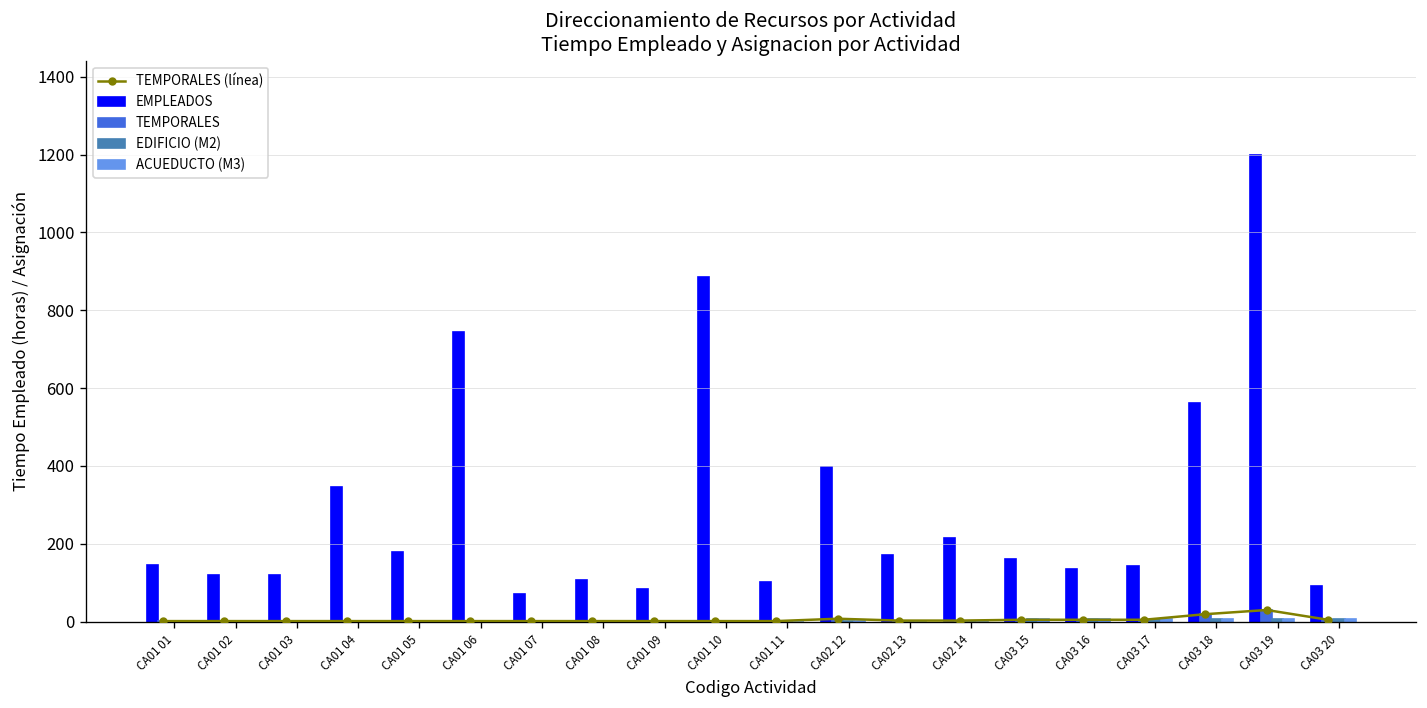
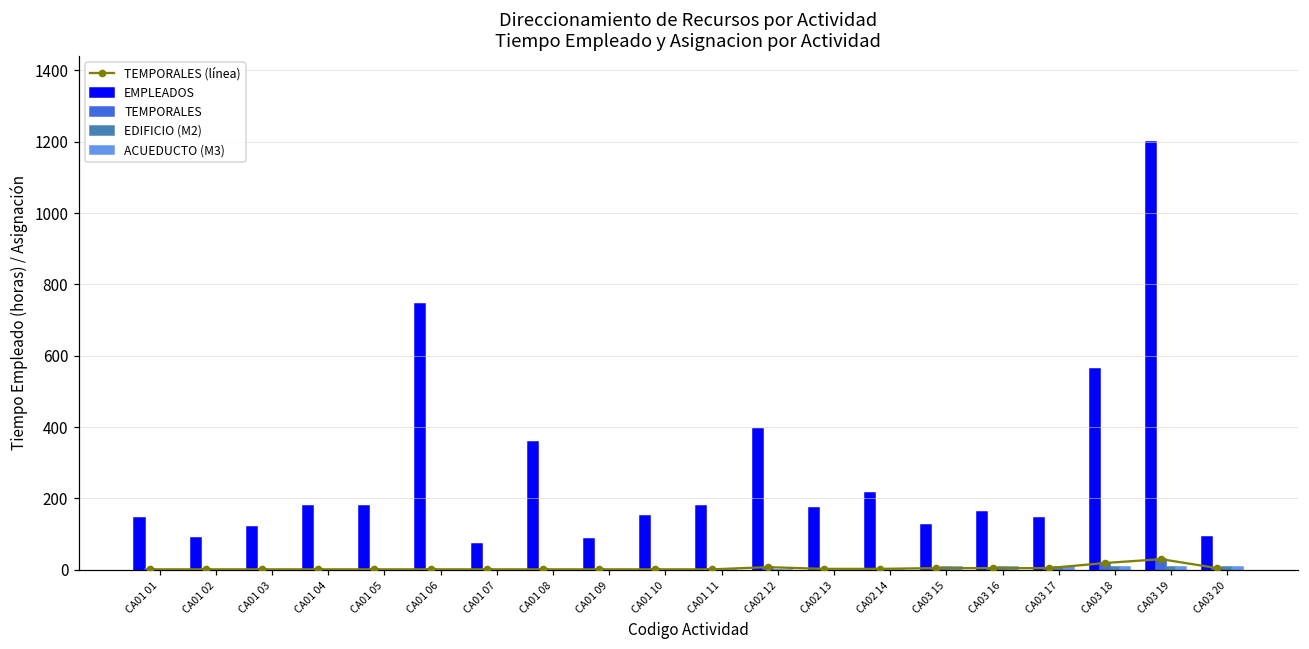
EMPLEADOS, CA01 02: 120 -> 90
EMPLEADOS, CA01 04: 350 -> 180
EMPLEADOS, CA01 08: 110 -> 360
EMPLEADOS, CA01 10: 890 -> 150
EMPLEADOS, CA01 11: 100 -> 180
EMPLEADOS, CA03 15: 160 -> 130
EMPLEADOS, CA03 16: 130 -> 160
